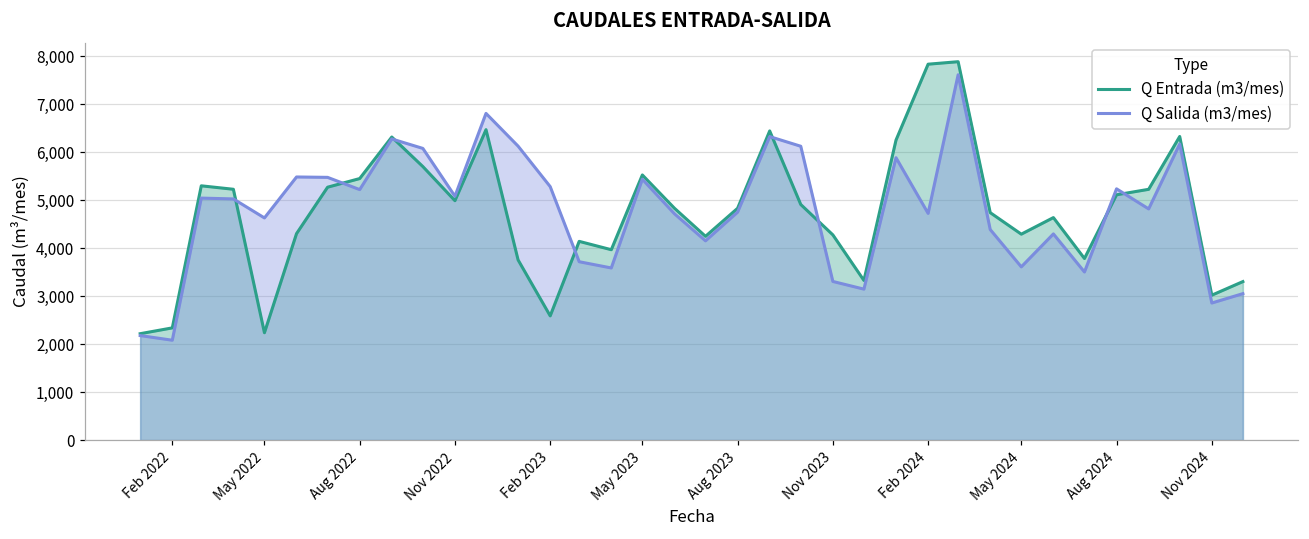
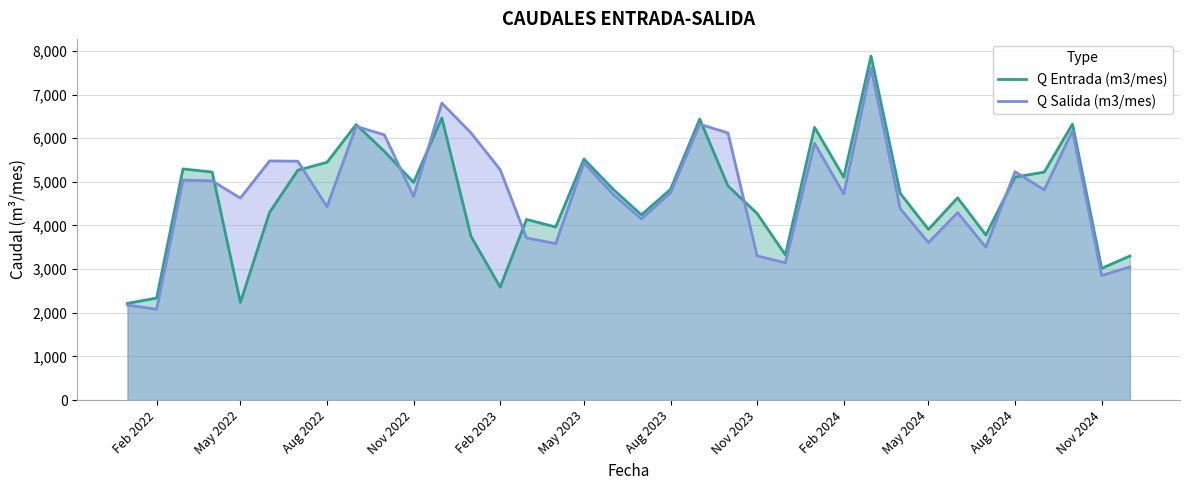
Q Salida (m3/mes), Aug 2022: 5,200 -> 4,400
Q Salida (m3/mes), Nov 2022: 5,100 -> 4,700
Q Entrada (m3/mes), Feb 2024: 7,800 -> 5,100
Q Entrada (m3/mes), May 2024: 4,300 -> 3,900
